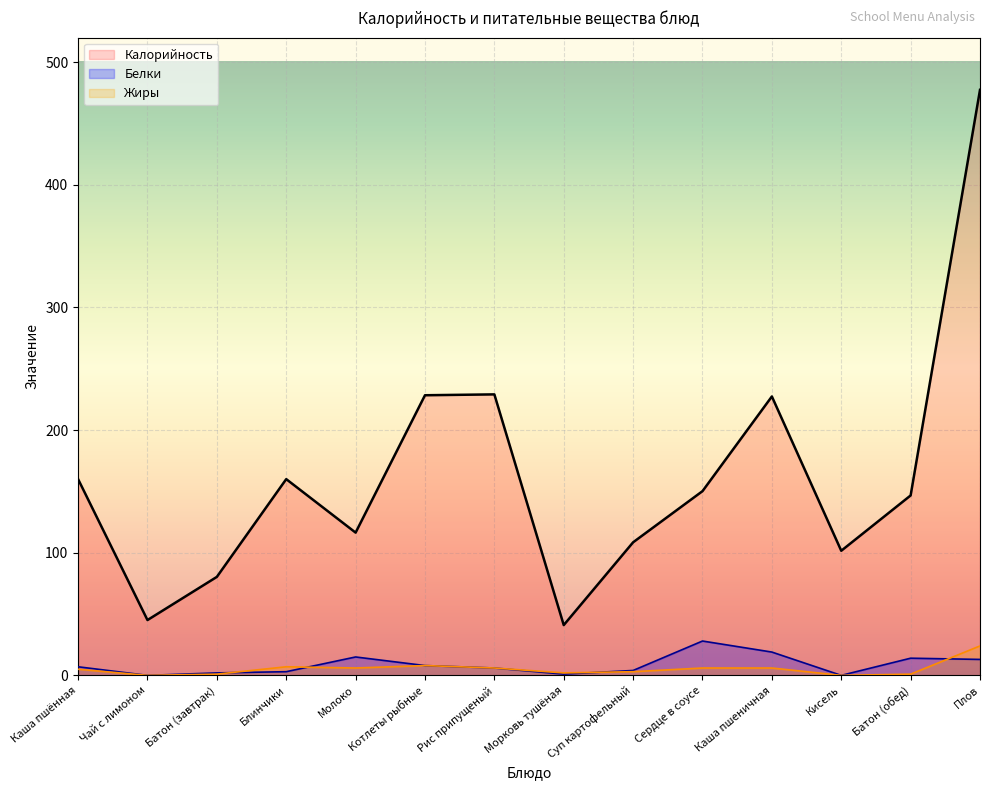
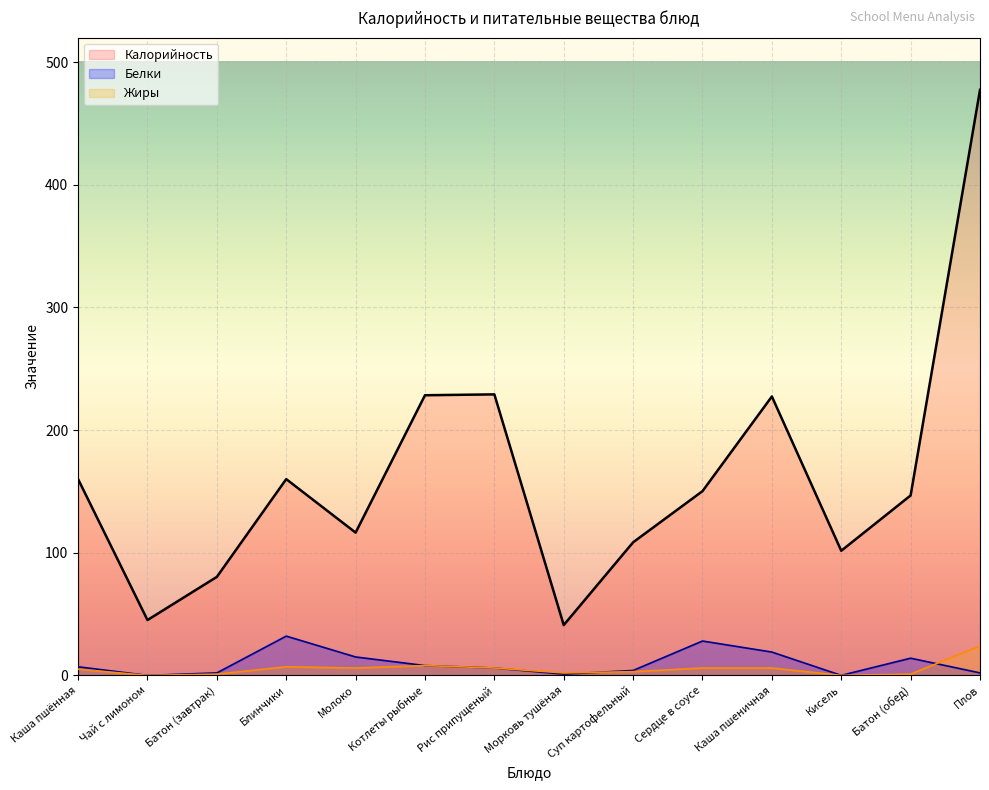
Белки, Блинчики: 3 -> 32
Белки, Плов: 13 -> 2
